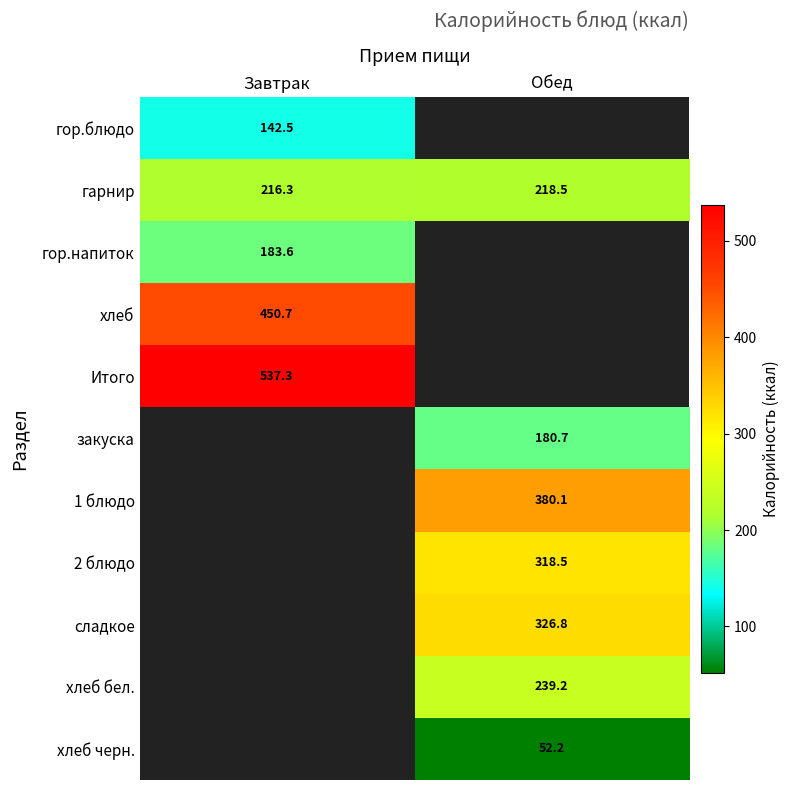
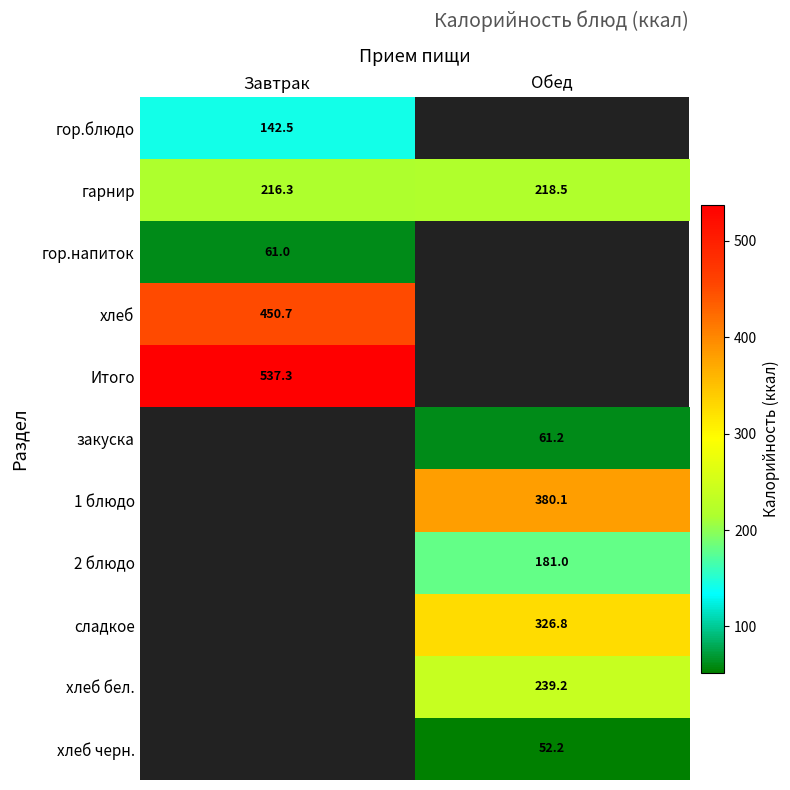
гор.напиток, Завтрак: 183.6 -> 61.0
закуска, Обед: 180.7 -> 61.2
2 блюдо, Обед: 318.5 -> 181.0
